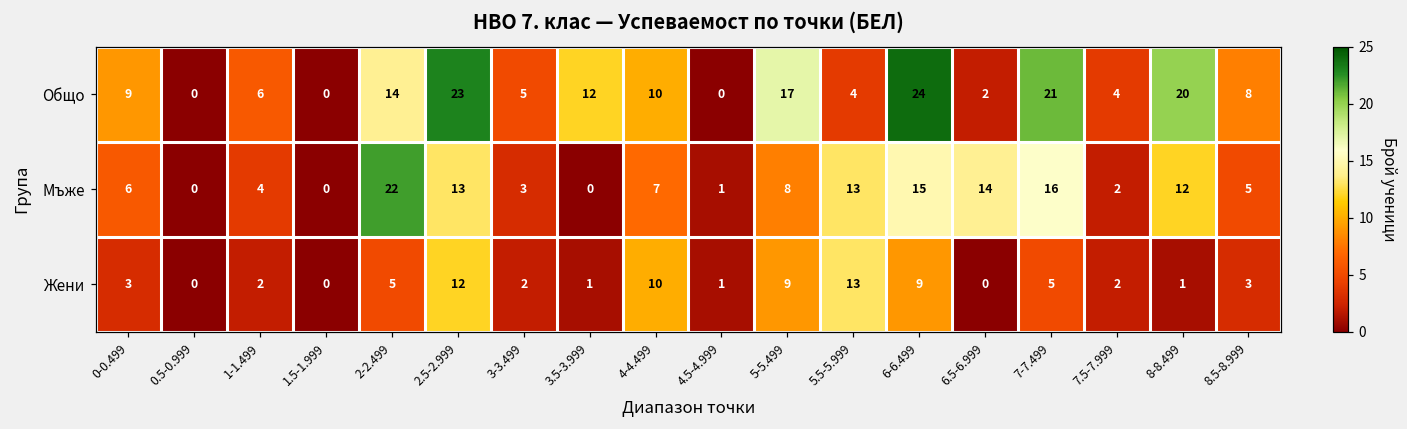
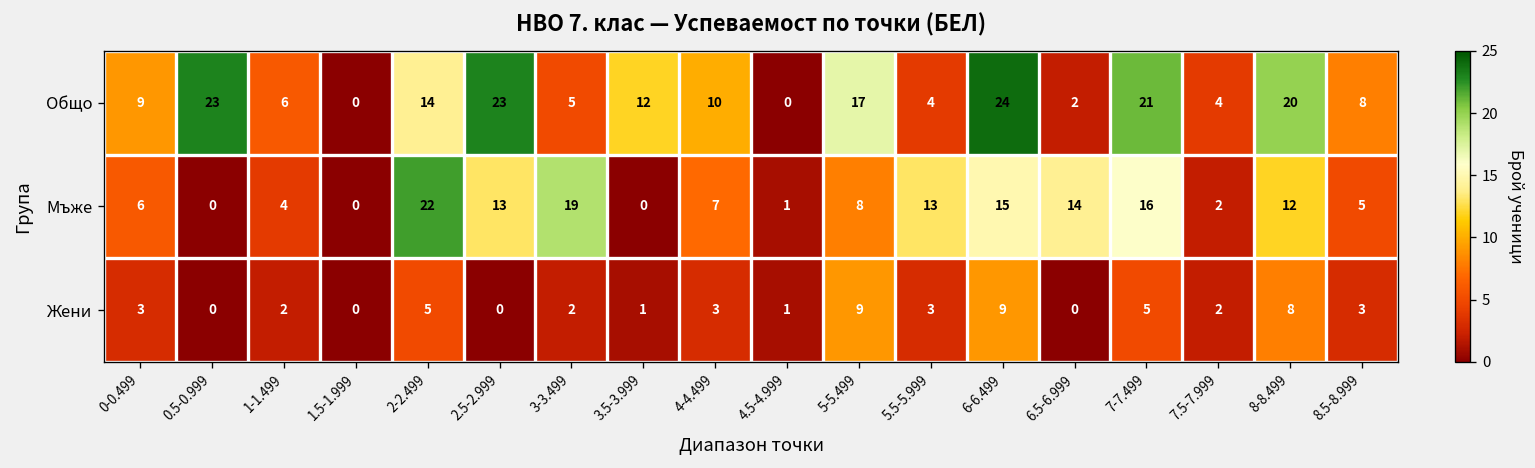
Общо, 0.5-0.999: 0 -> 23
Мъже, 3-3.499: 3 -> 19
Жени, 2.5-2.999: 12 -> 0
Жени, 4-4.499: 10 -> 3
Жени, 5.5-5.999: 13 -> 3
Жени, 8-8.499: 1 -> 8
